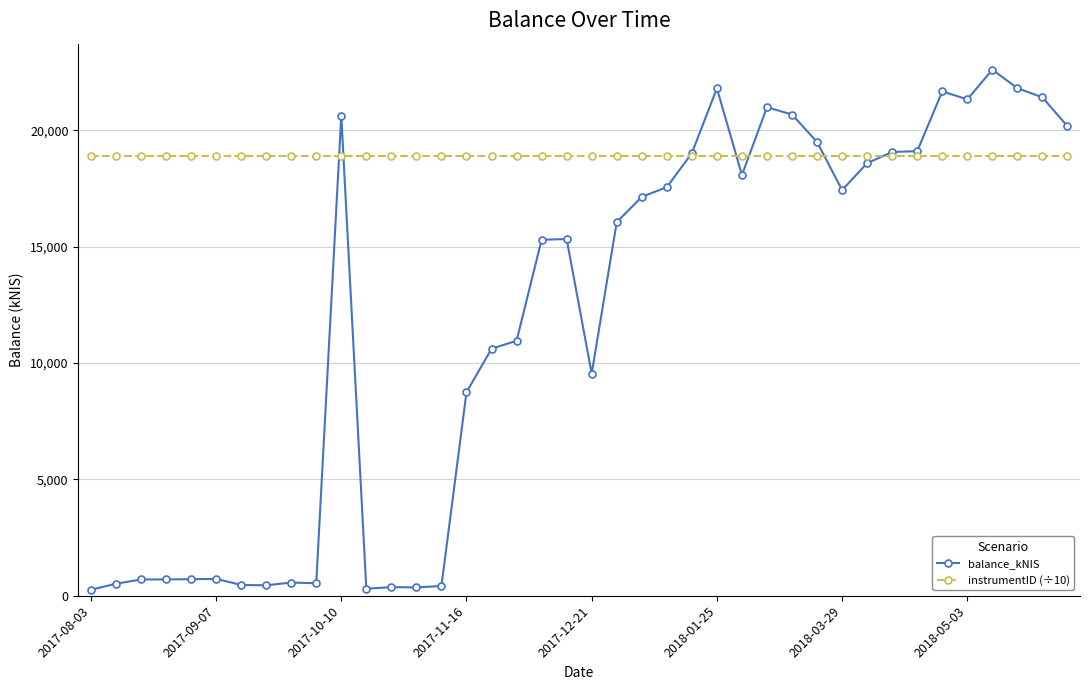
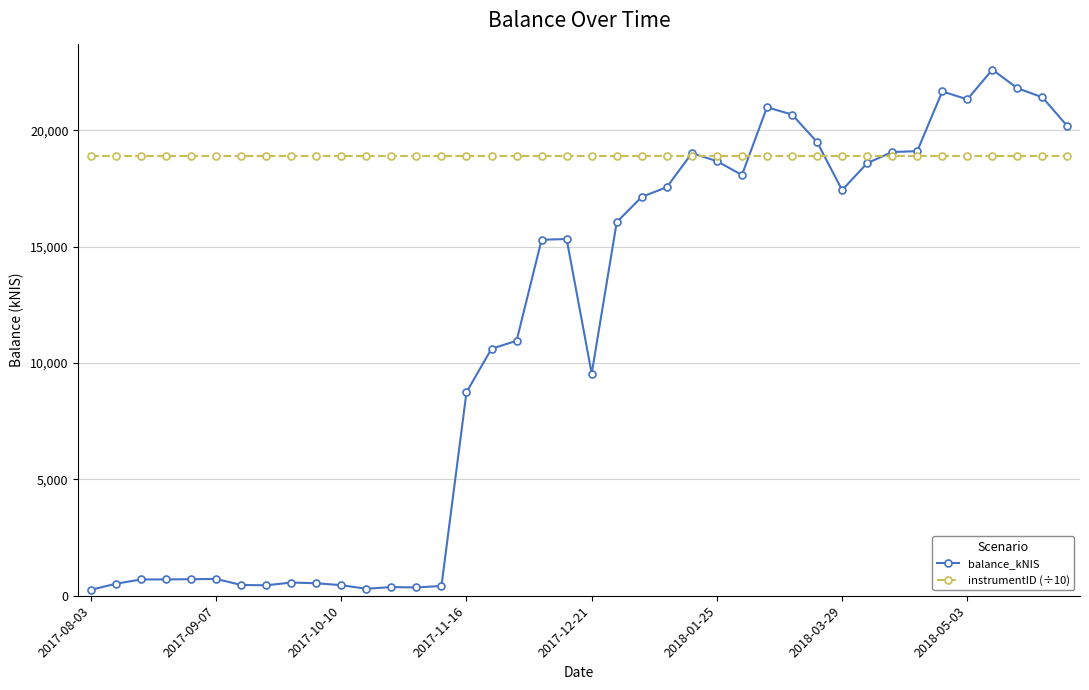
balance_kNIS, 2017-10-10: 20,600 -> 500
balance_kNIS, 2018-01-25: 21,800 -> 18,700
